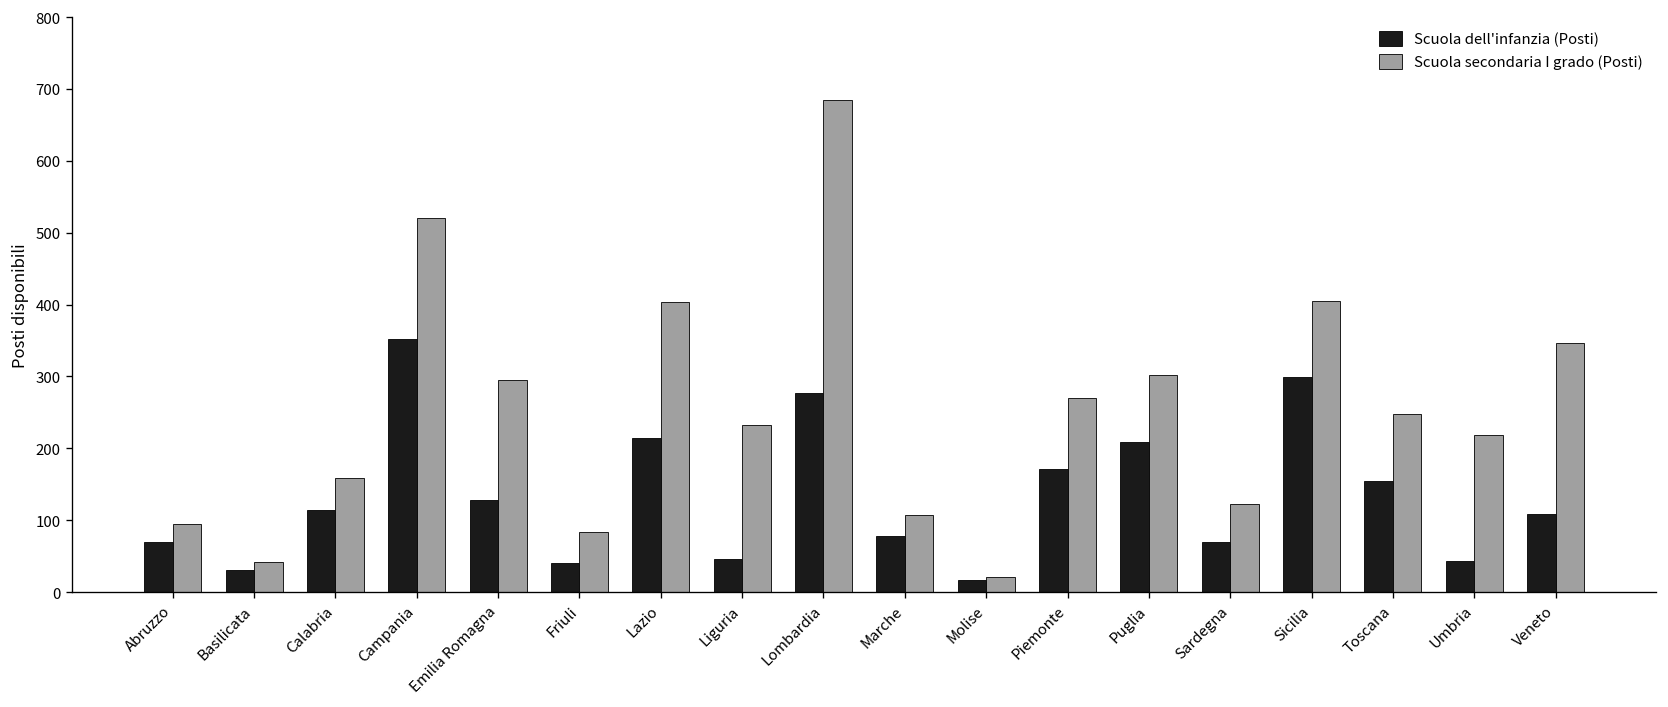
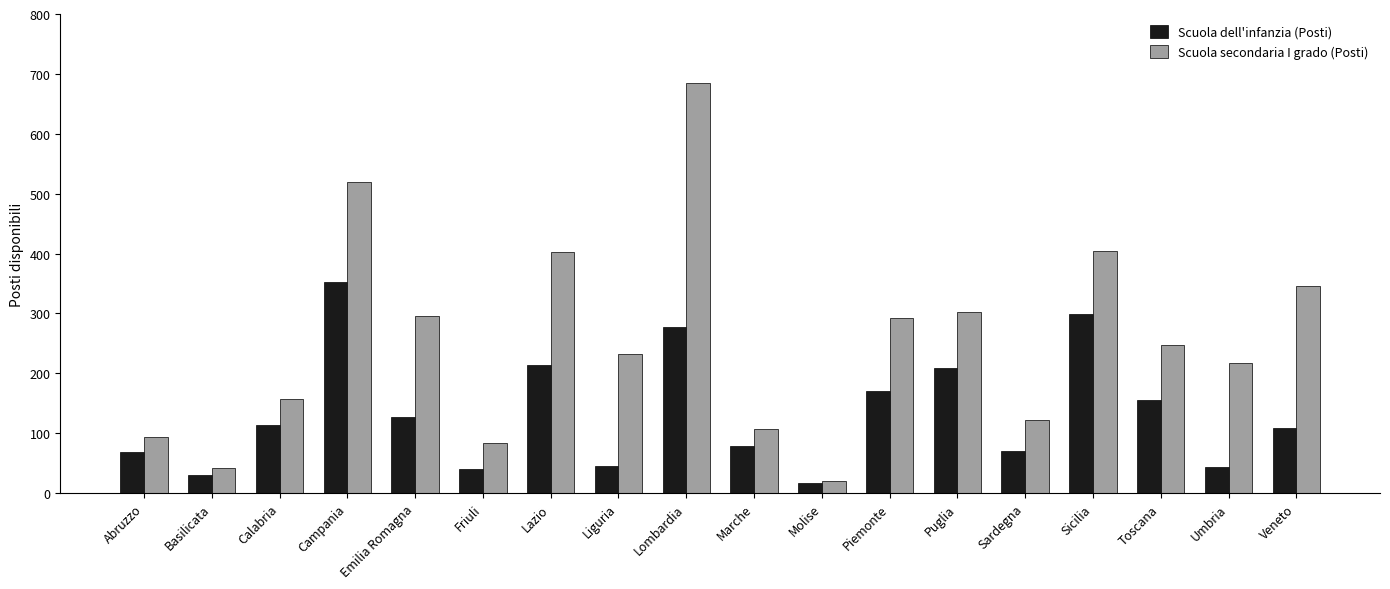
Scuola secondaria I grado (Posti), Piemonte: 270 -> 290
